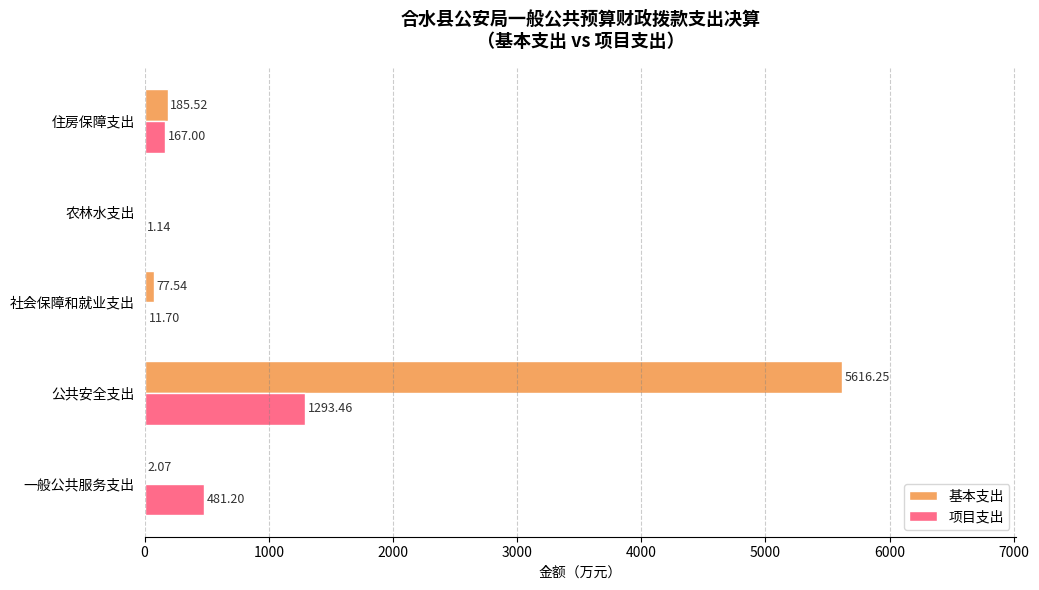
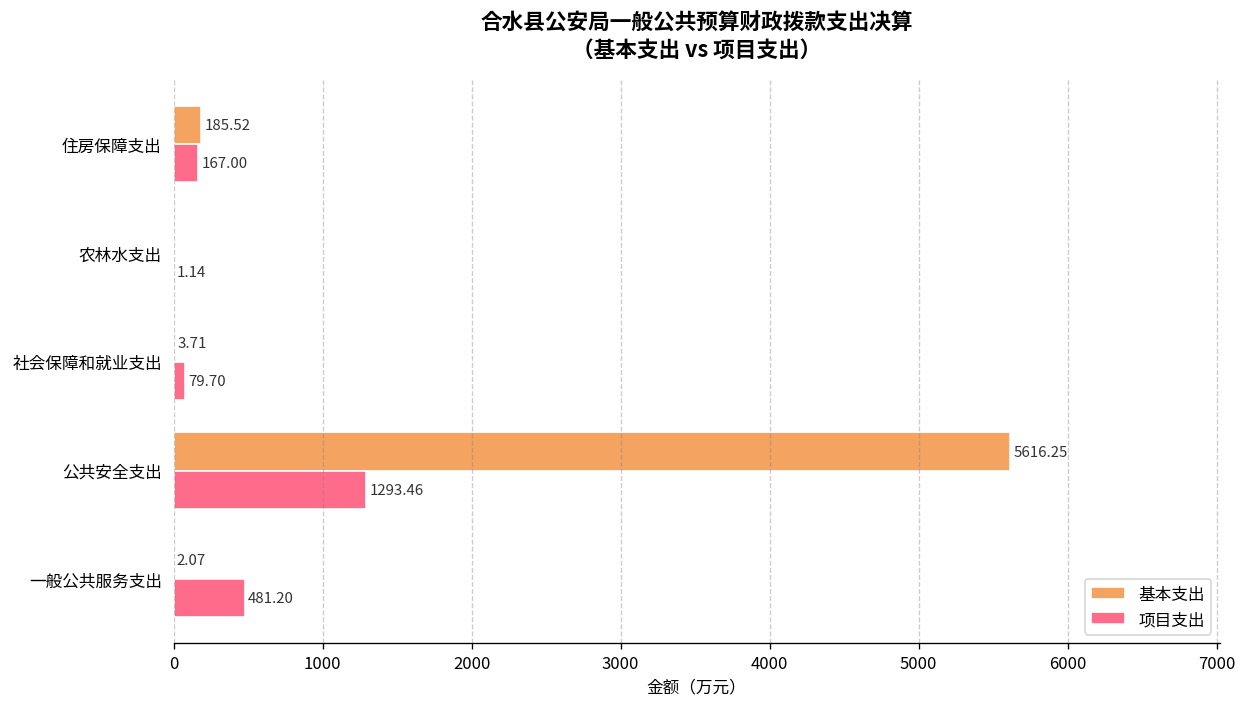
基本支出, 社会保障和就业支出: 77.54 -> 3.71
项目支出, 社会保障和就业支出: 11.70 -> 79.70
